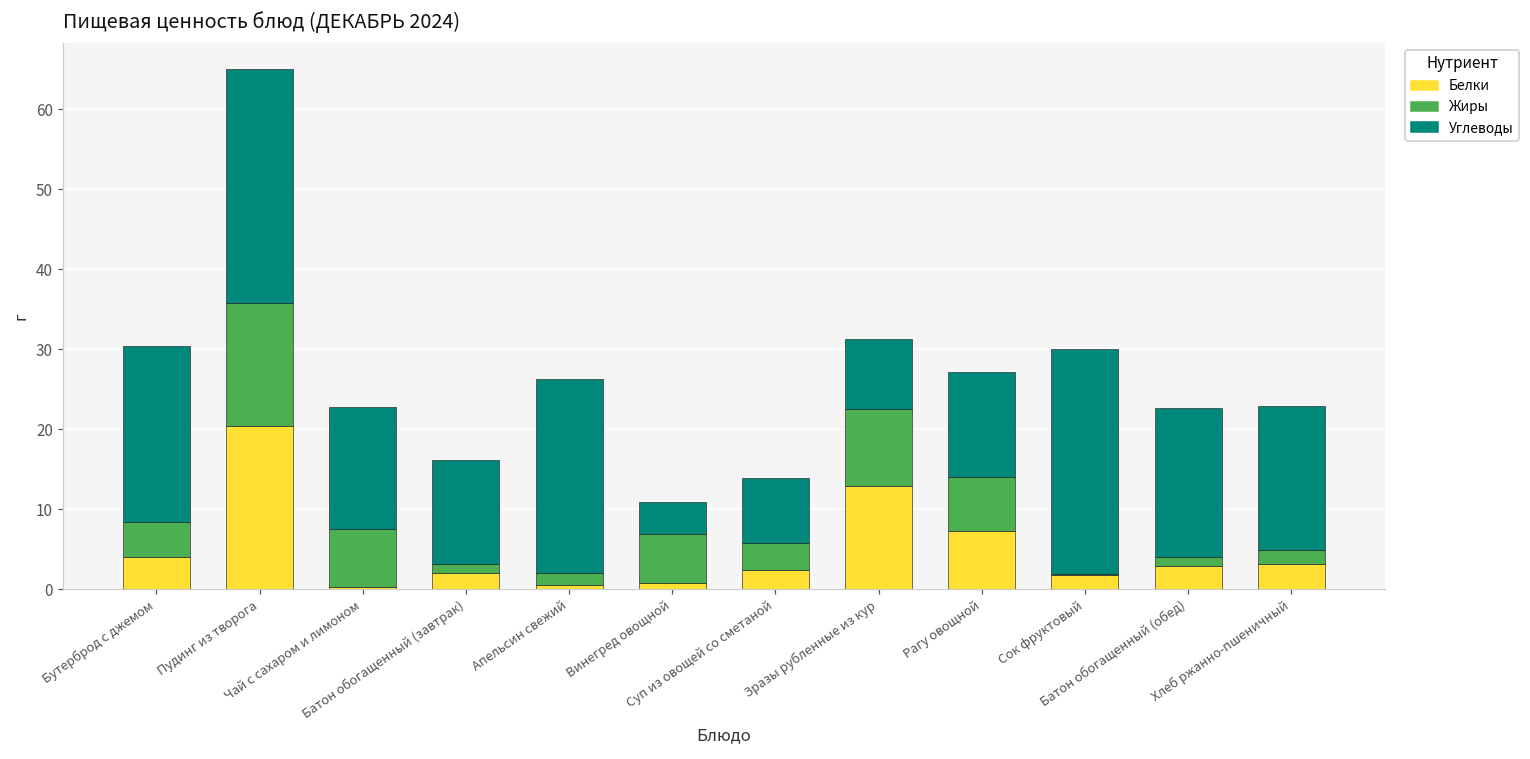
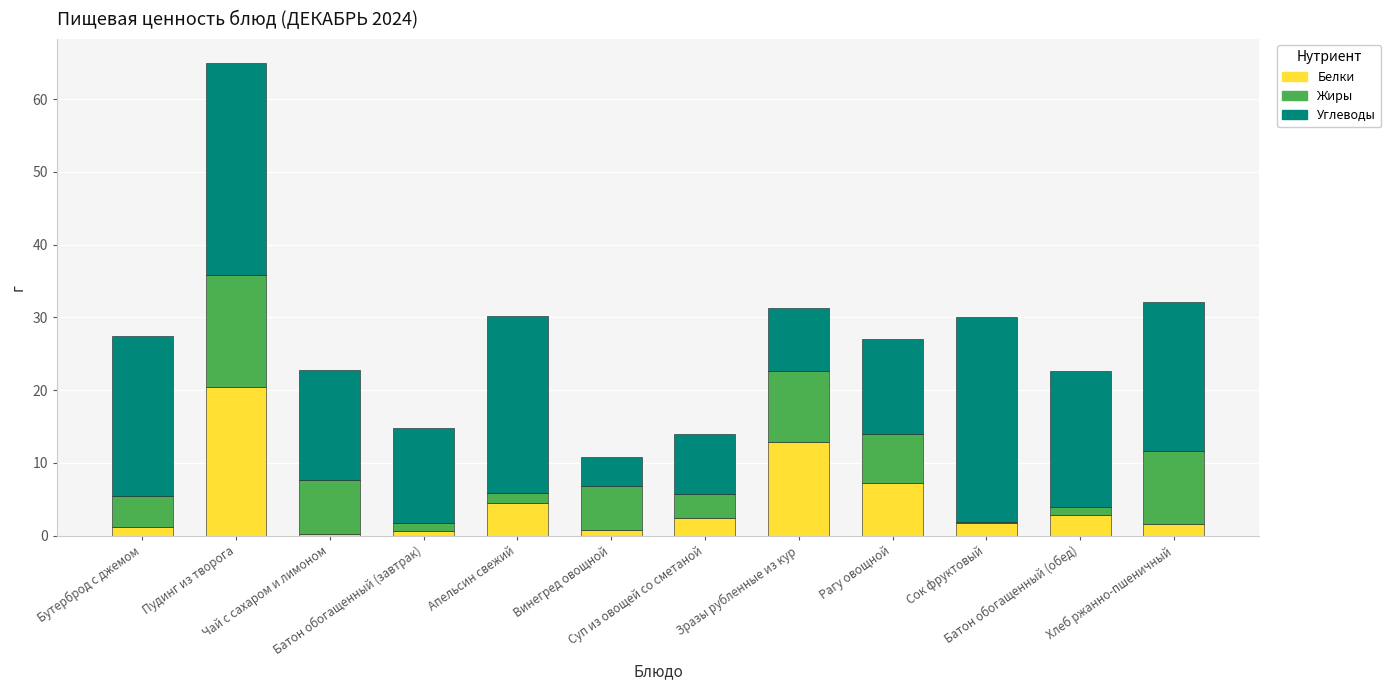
Белки, Бутерброд с джемом: 4 -> 1
Белки, Батон обогащенный (завтрак): 2 -> 1
Белки, Апельсин свежий: 1 -> 5
Белки, Хлеб ржанно-пшеничный: 3 -> 2
Жиры, Хлеб ржанно-пшеничный: 2 -> 10
Углеводы, Хлеб ржанно-пшеничный: 18 -> 20
